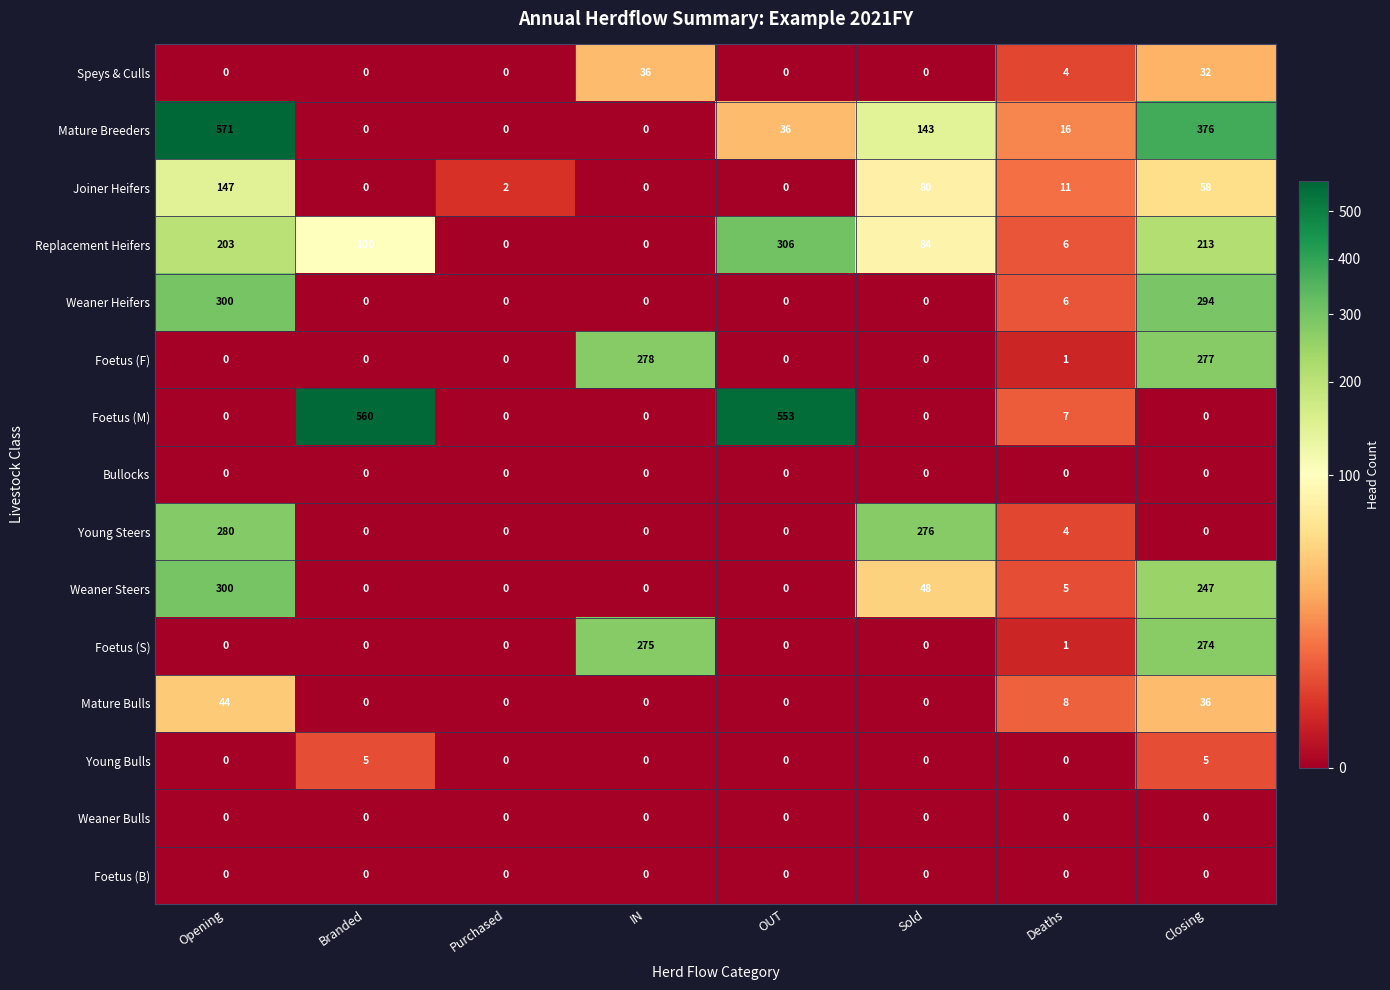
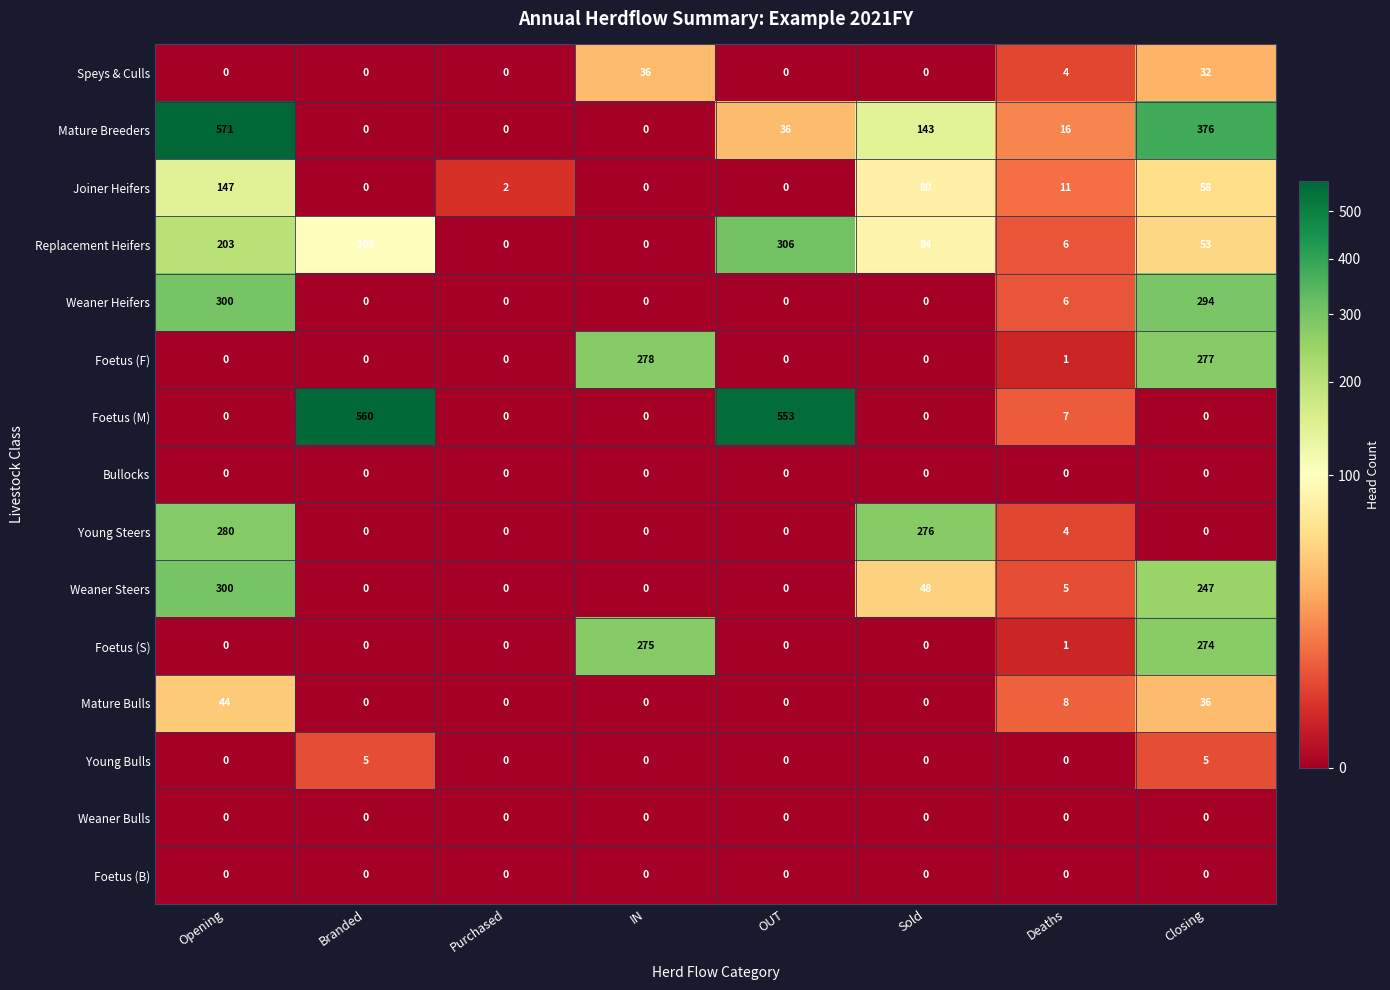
Replacement Heifers, Closing: 213 -> 53
